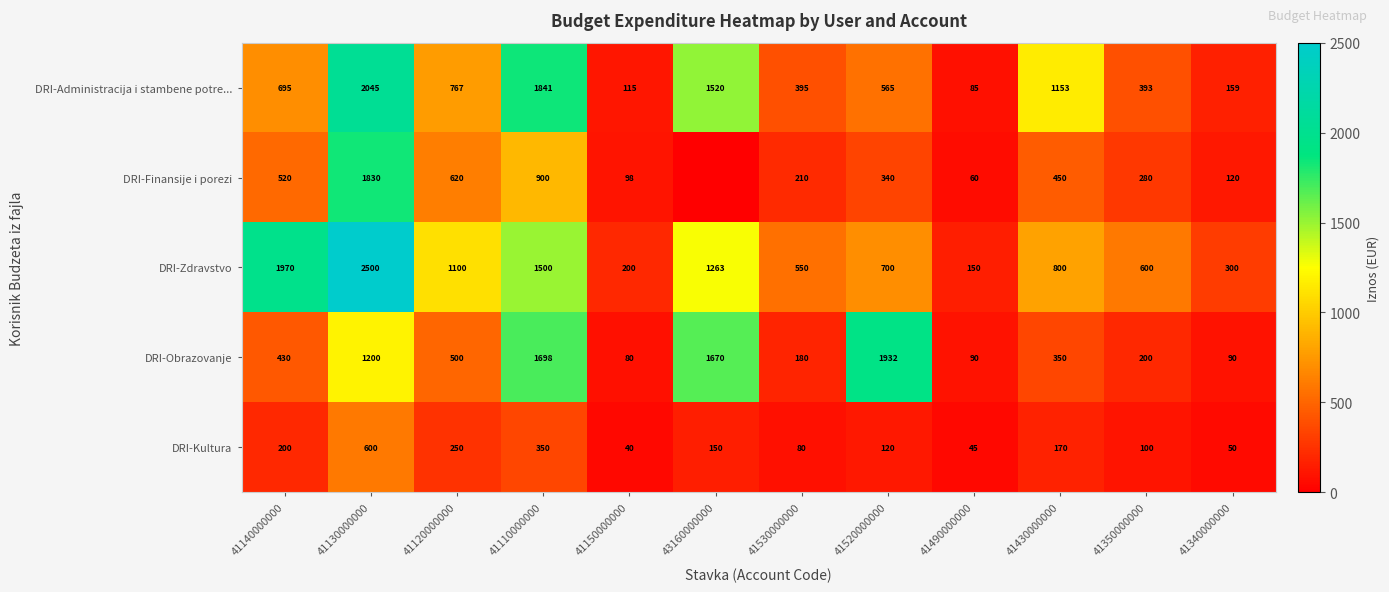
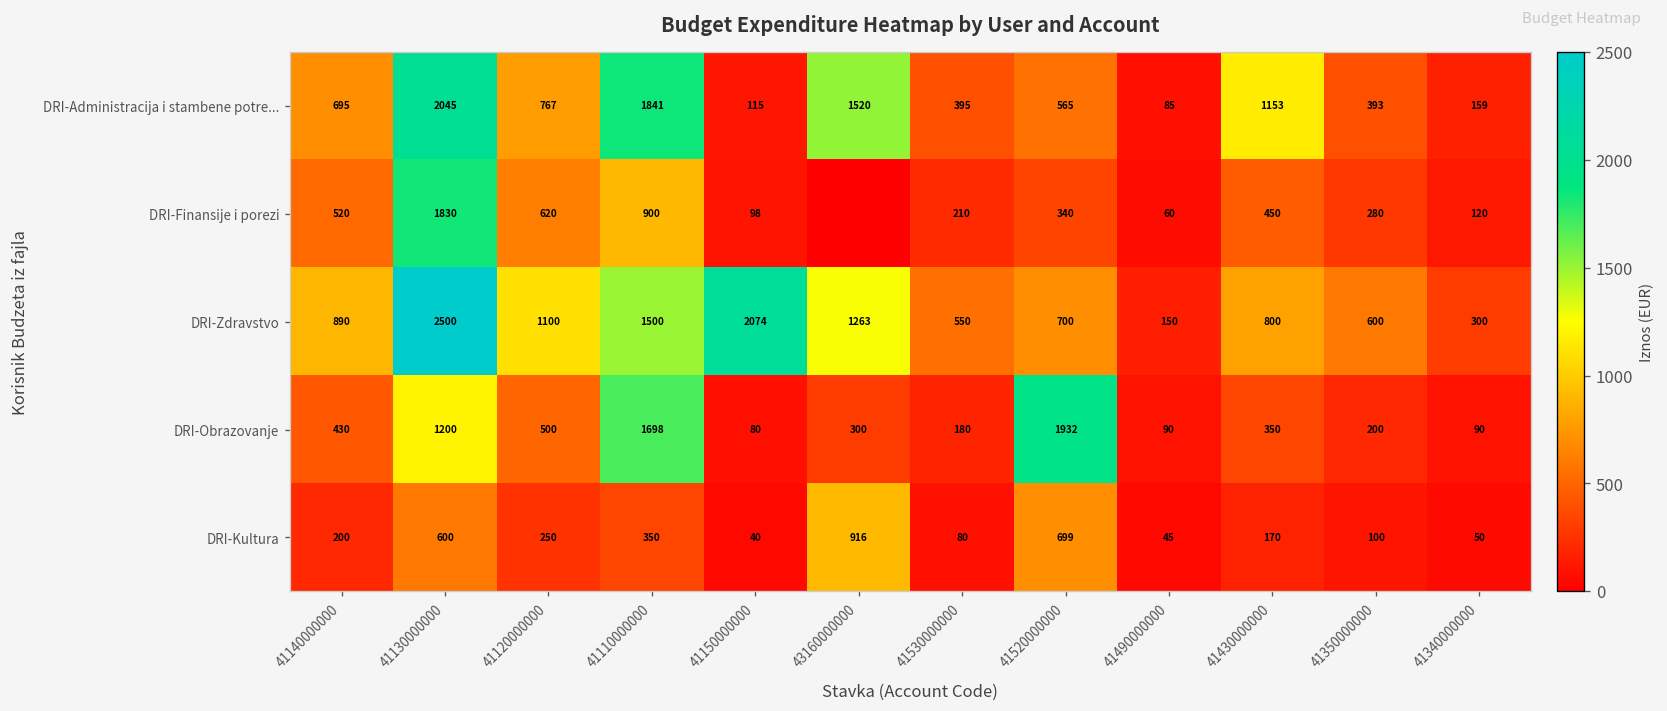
DRI-Zdravstvo, 41140000000: 1970 -> 890
DRI-Zdravstvo, 41150000000: 200 -> 2074
DRI-Obrazovanje, 43160000000: 1670 -> 300
DRI-Kultura, 43160000000: 150 -> 916
DRI-Kultura, 41520000000: 120 -> 699
